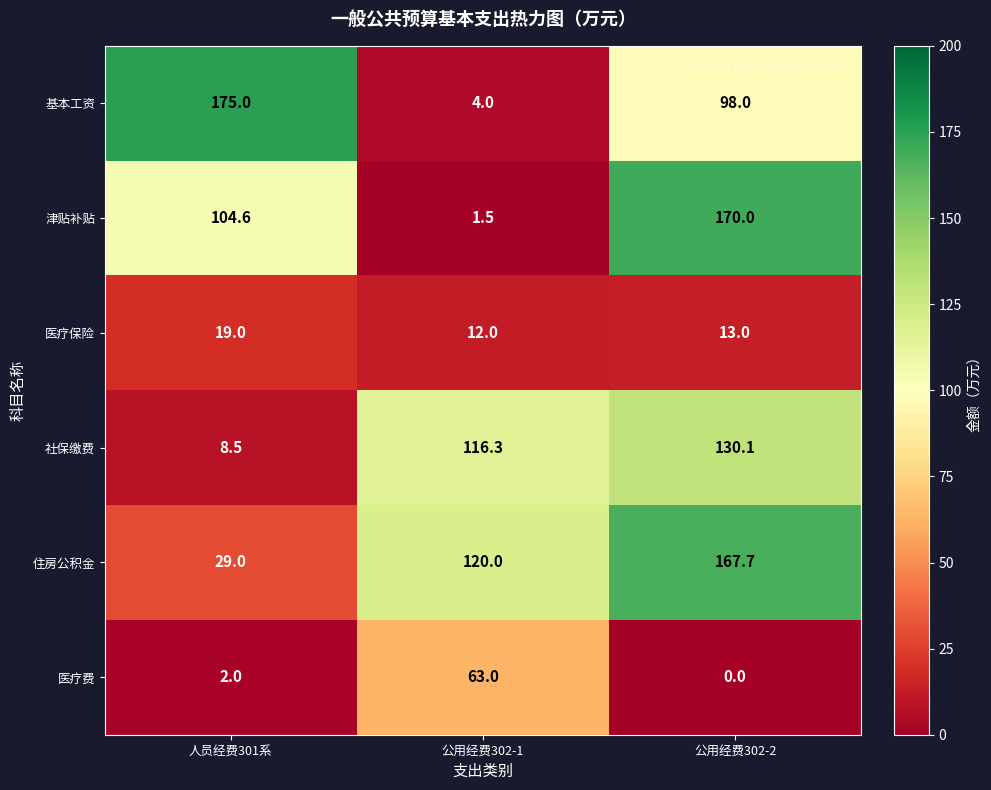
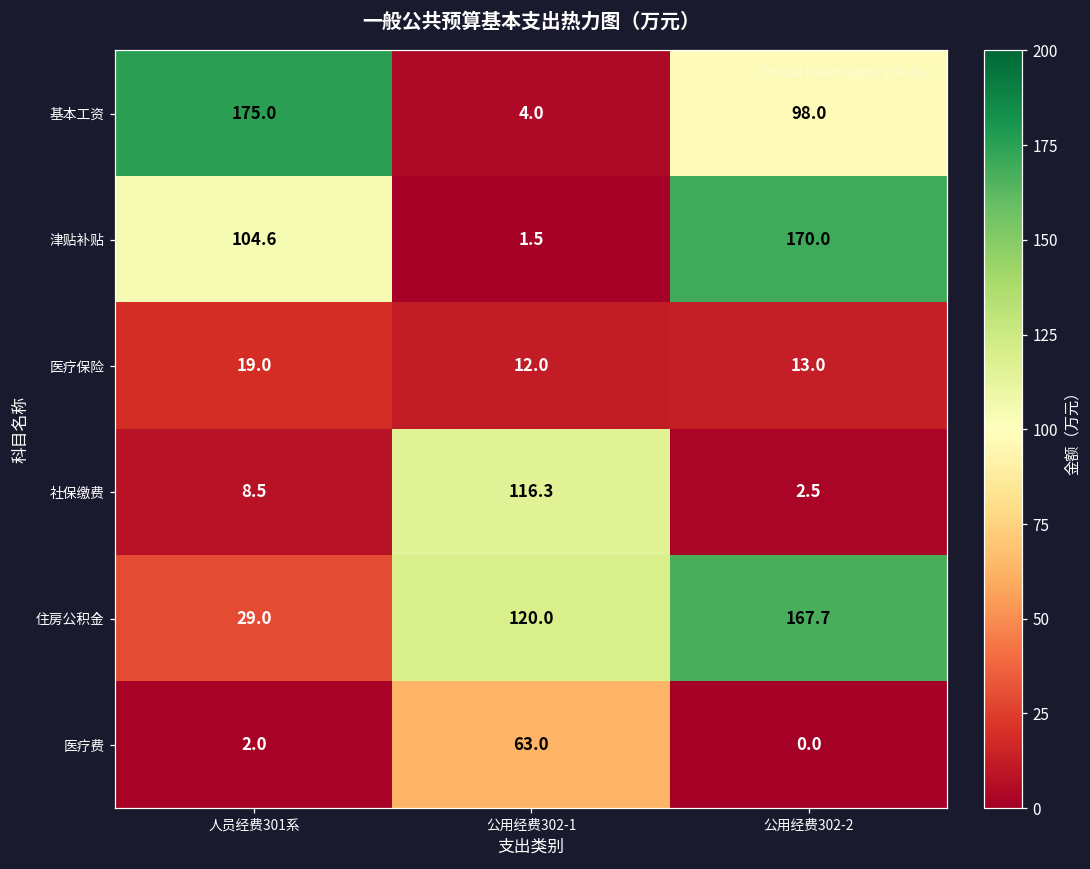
社保缴费, 公用经费302-2: 130.1 -> 2.5
